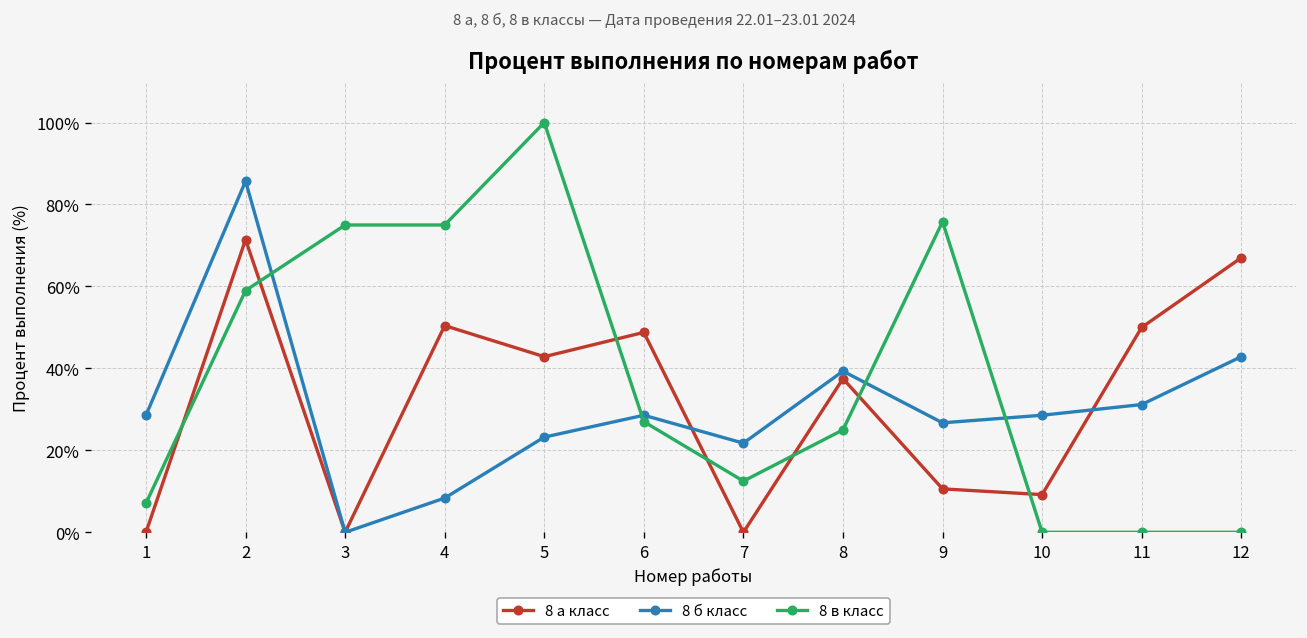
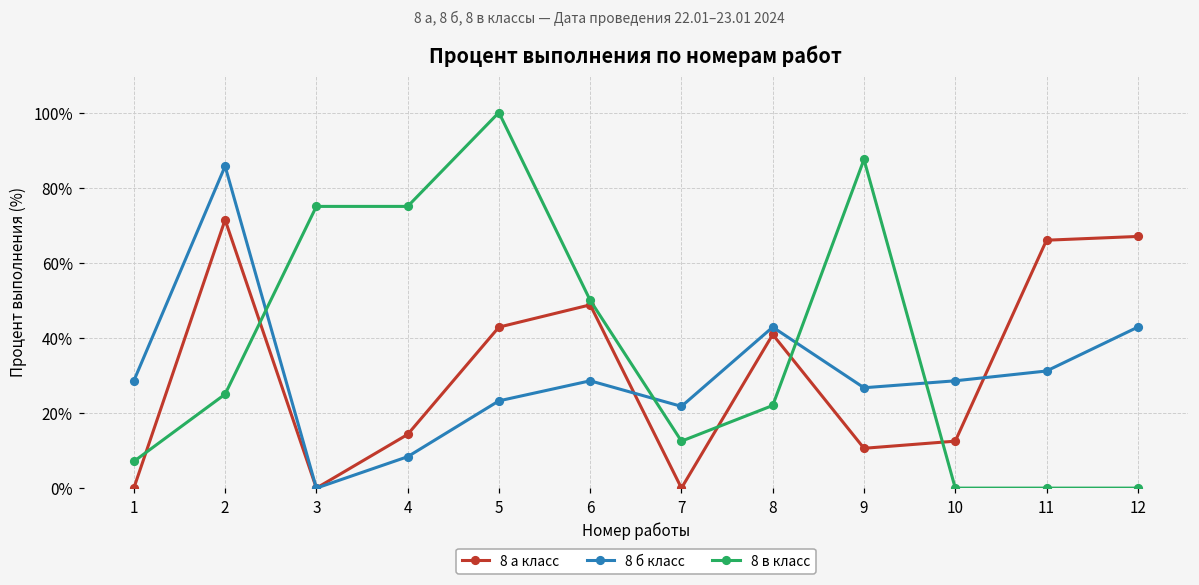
8 в класс, 2: 59% -> 25%
8 а класс, 4: 50% -> 14%
8 в класс, 6: 27% -> 50%
8 а класс, 8: 38% -> 41%
8 б класс, 8: 39% -> 43%
8 в класс, 8: 25% -> 22%
8 в класс, 9: 76% -> 88%
8 а класс, 10: 9% -> 13%
8 а класс, 11: 50% -> 66%
